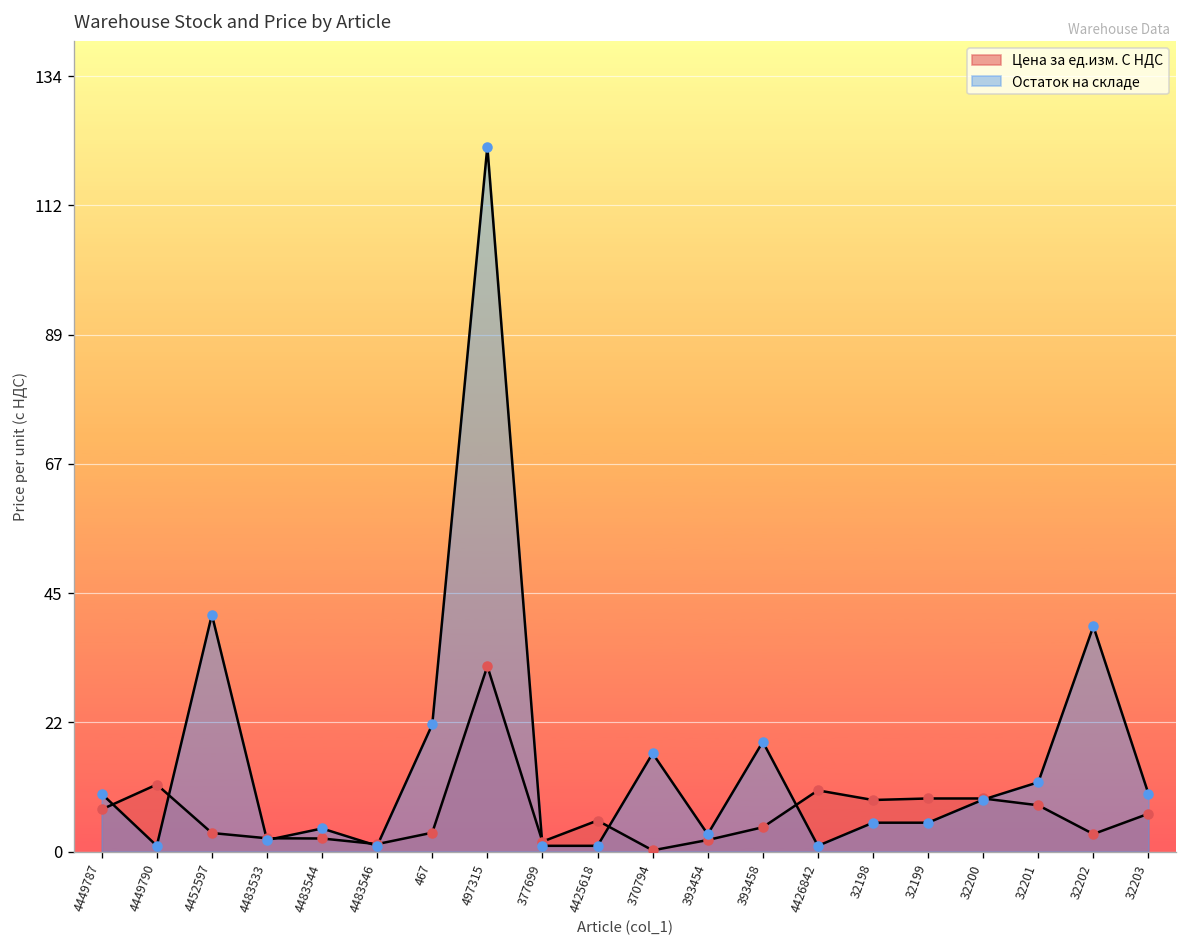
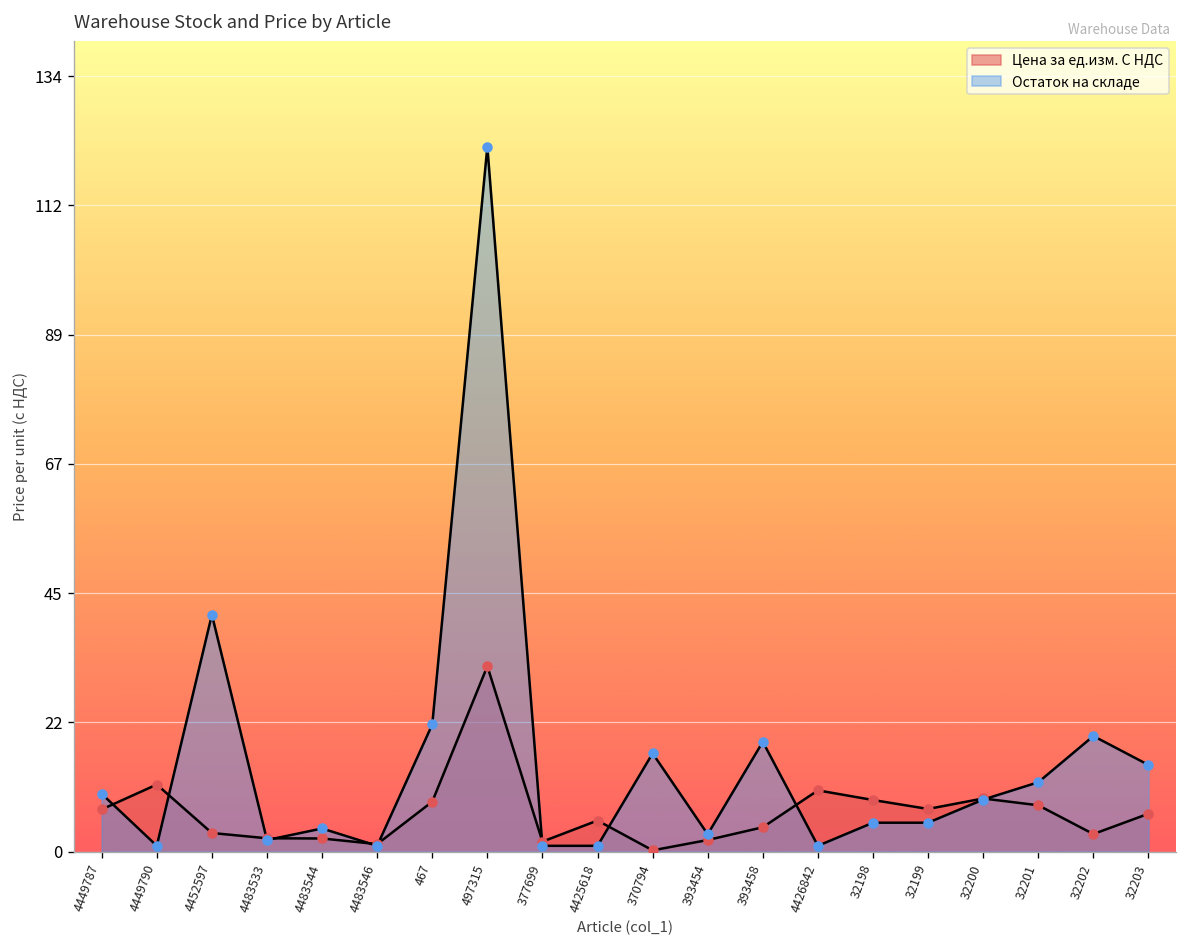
Цена за ед.изм. С НДС, 467: 3 -> 9
Цена за ед.изм. С НДС, 32199: 9 -> 7
Остаток на складе, 32202: 39 -> 20
Остаток на складе, 32203: 10 -> 15
